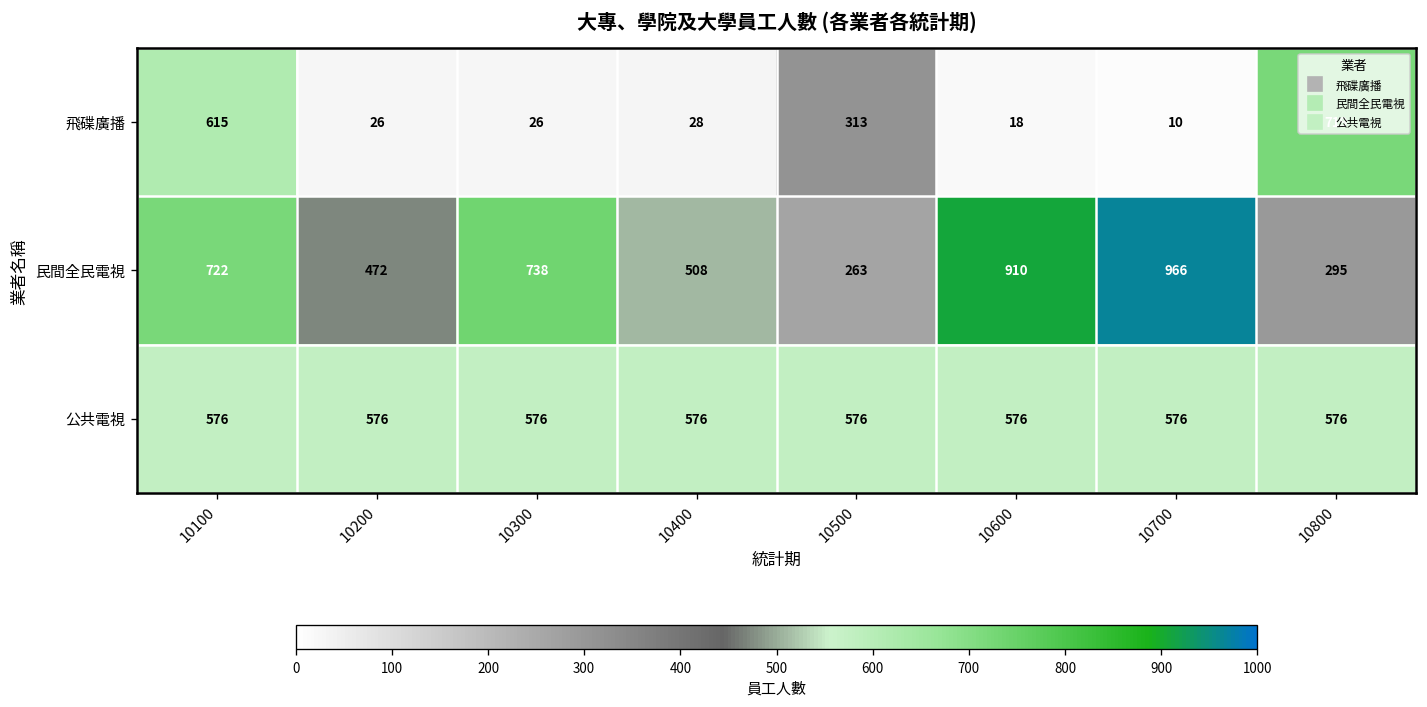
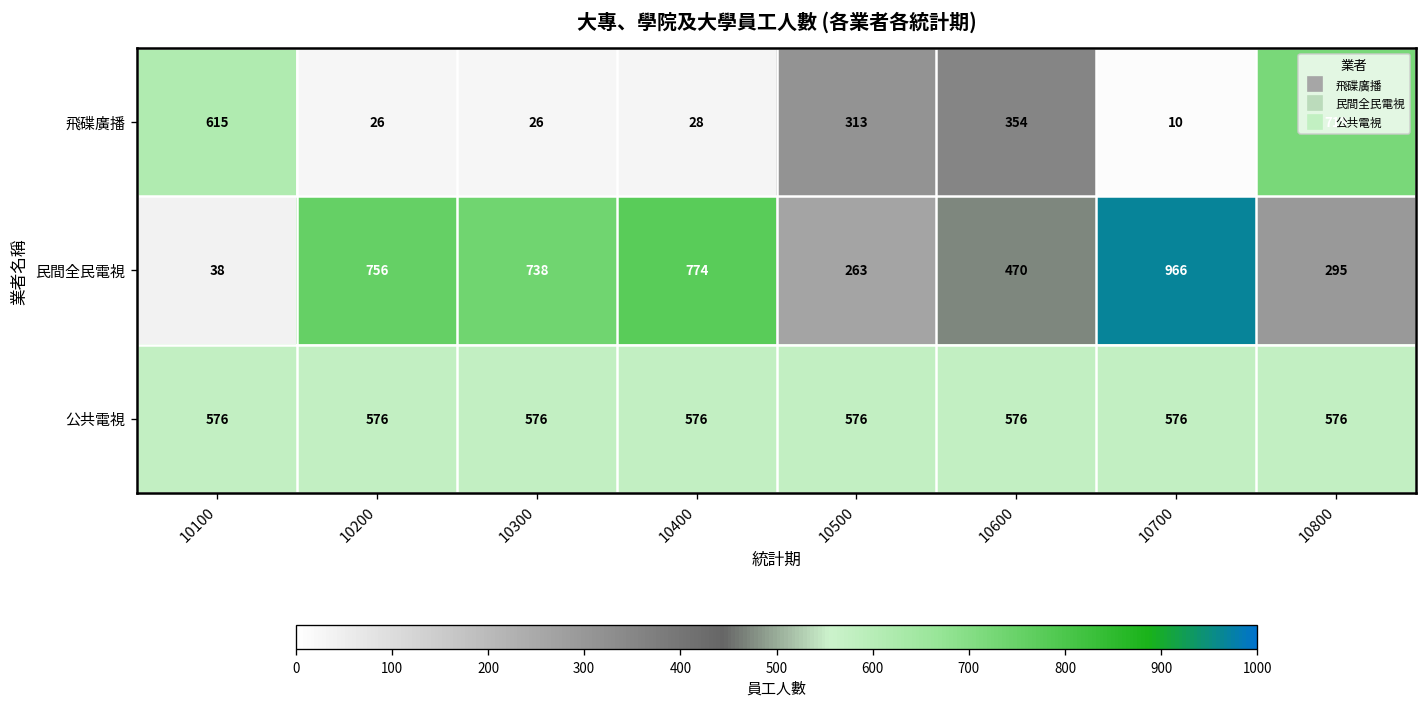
飛碟廣播, 10600: 18 -> 354
民間全民電視, 10100: 722 -> 38
民間全民電視, 10200: 472 -> 756
民間全民電視, 10400: 508 -> 774
民間全民電視, 10600: 910 -> 470
